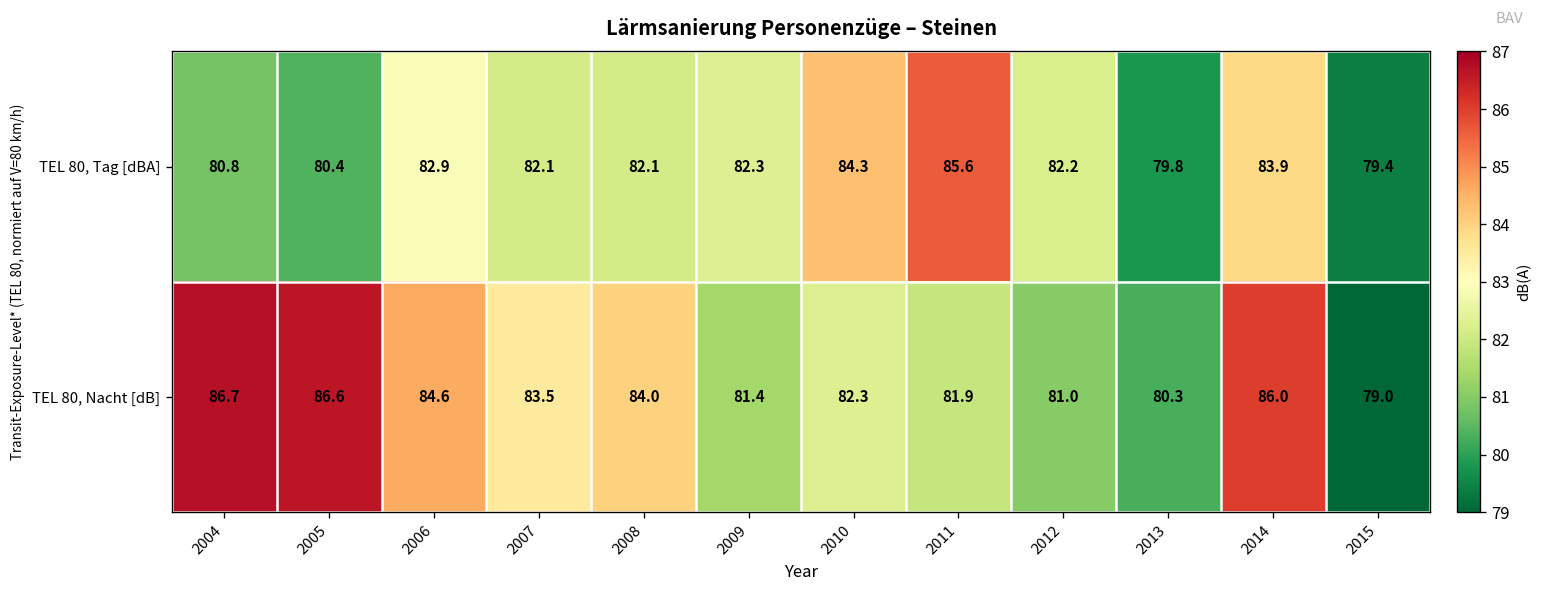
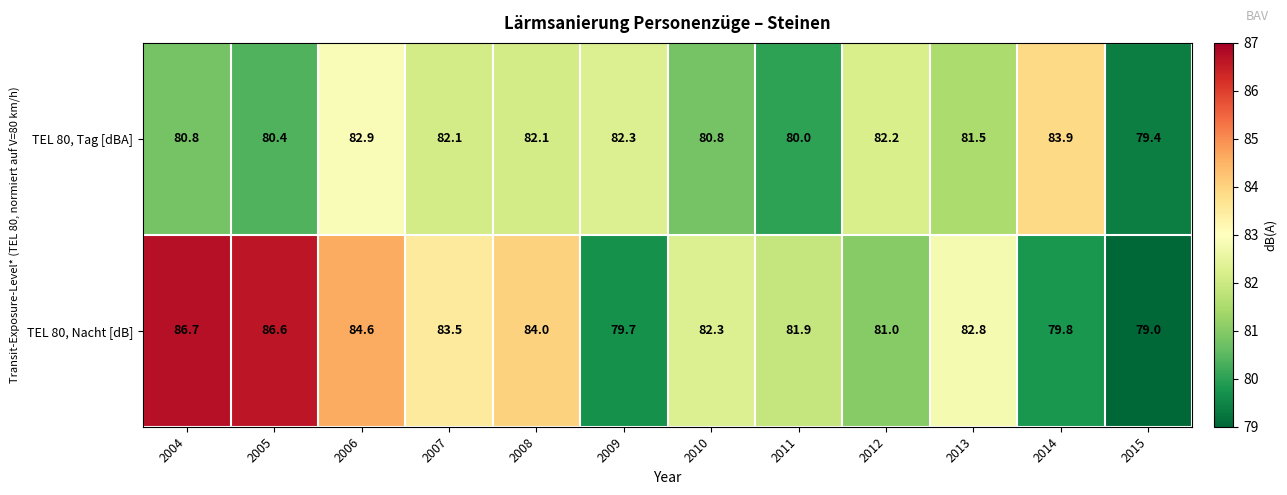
TEL 80, Tag [dBA], 2010: 84.3 -> 80.8
TEL 80, Tag [dBA], 2011: 85.6 -> 80.0
TEL 80, Tag [dBA], 2013: 79.8 -> 81.5
TEL 80, Nacht [dB], 2009: 81.4 -> 79.7
TEL 80, Nacht [dB], 2013: 80.3 -> 82.8
TEL 80, Nacht [dB], 2014: 86.0 -> 79.8
